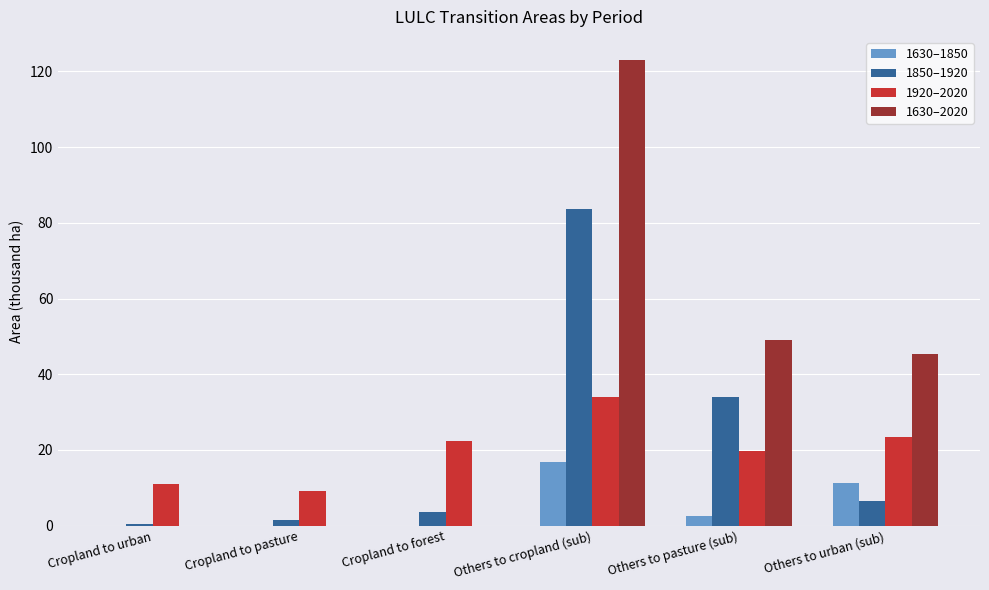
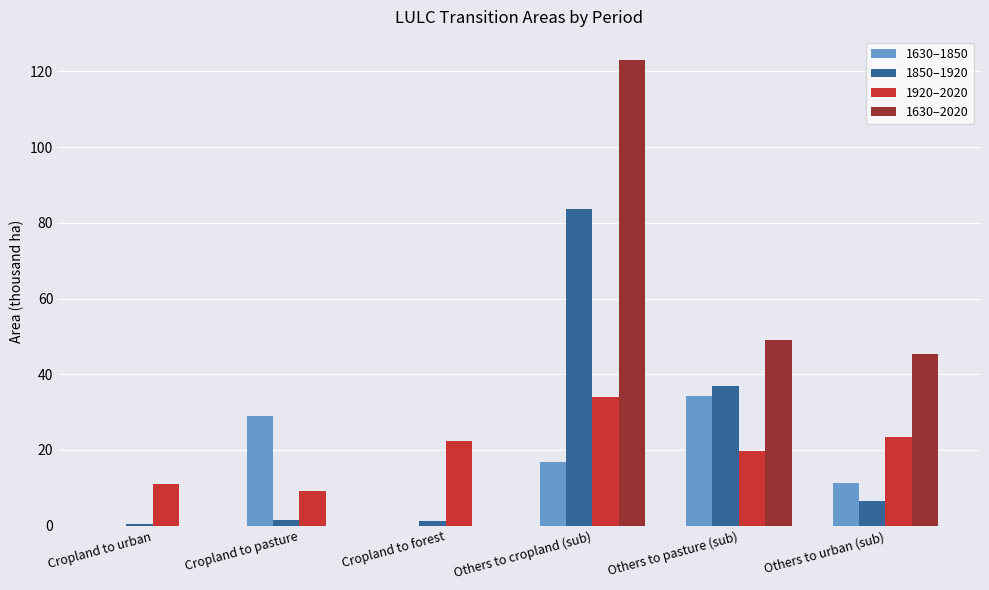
1630–1850, Cropland to pasture: 0 -> 29
1850–1920, Cropland to forest: 4 -> 1
1630–1850, Others to pasture (sub): 3 -> 34
1850–1920, Others to pasture (sub): 34 -> 37
